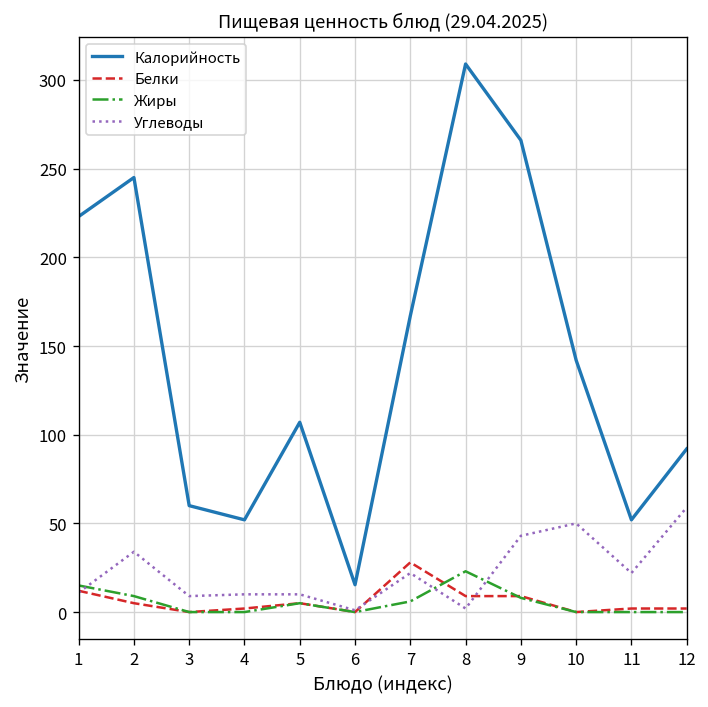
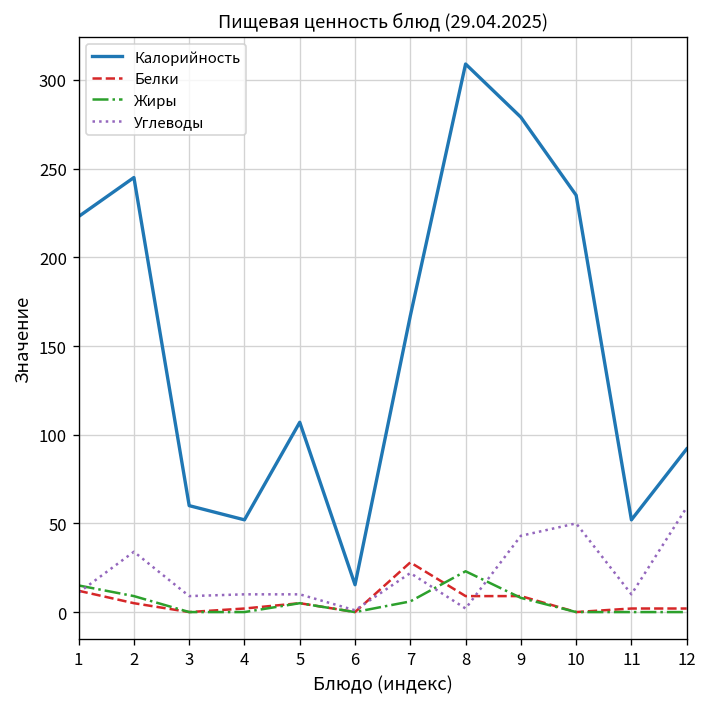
Калорийность, 9: 266 -> 279
Калорийность, 10: 142 -> 235
Углеводы, 11: 22 -> 10
